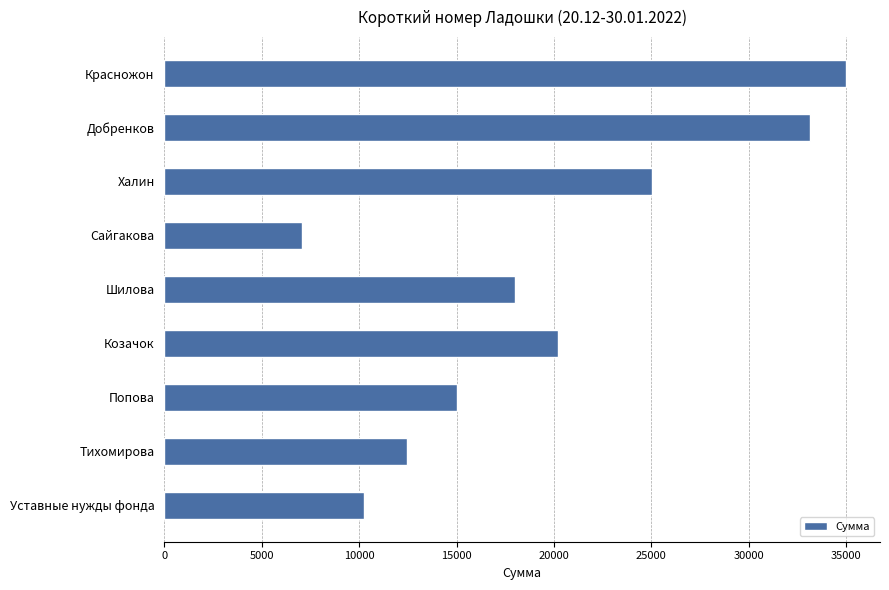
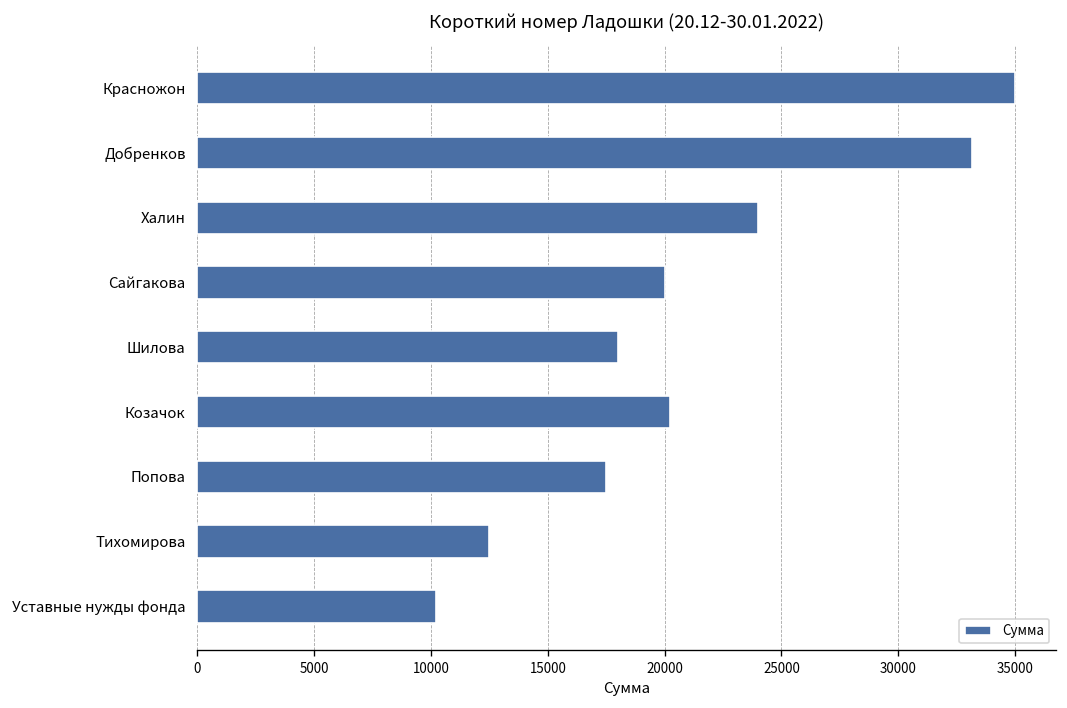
Халин: 25000 -> 24000
Сайгакова: 7100 -> 20000
Попова: 15000 -> 17500
